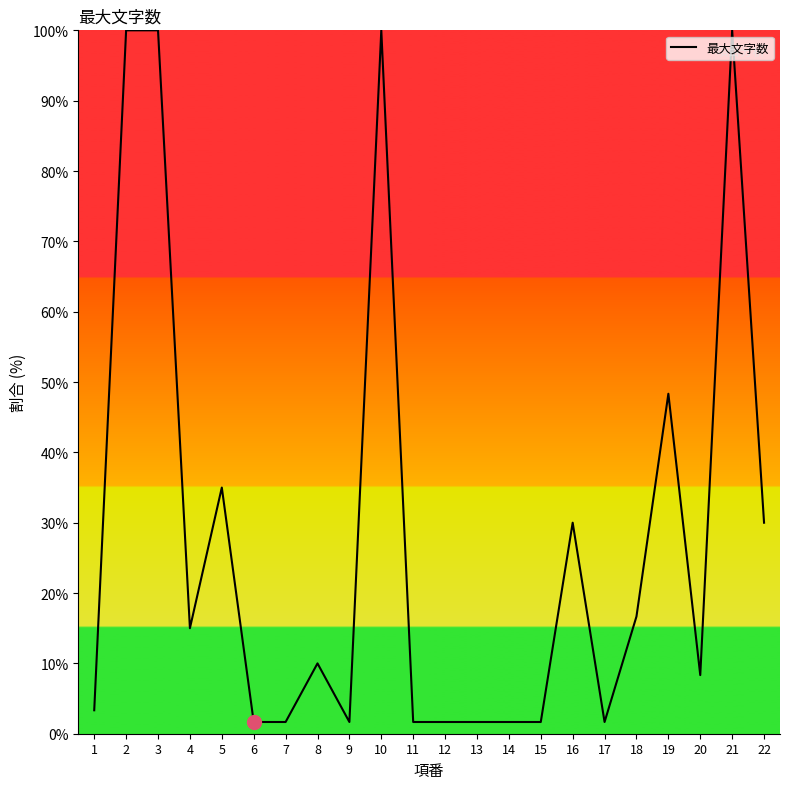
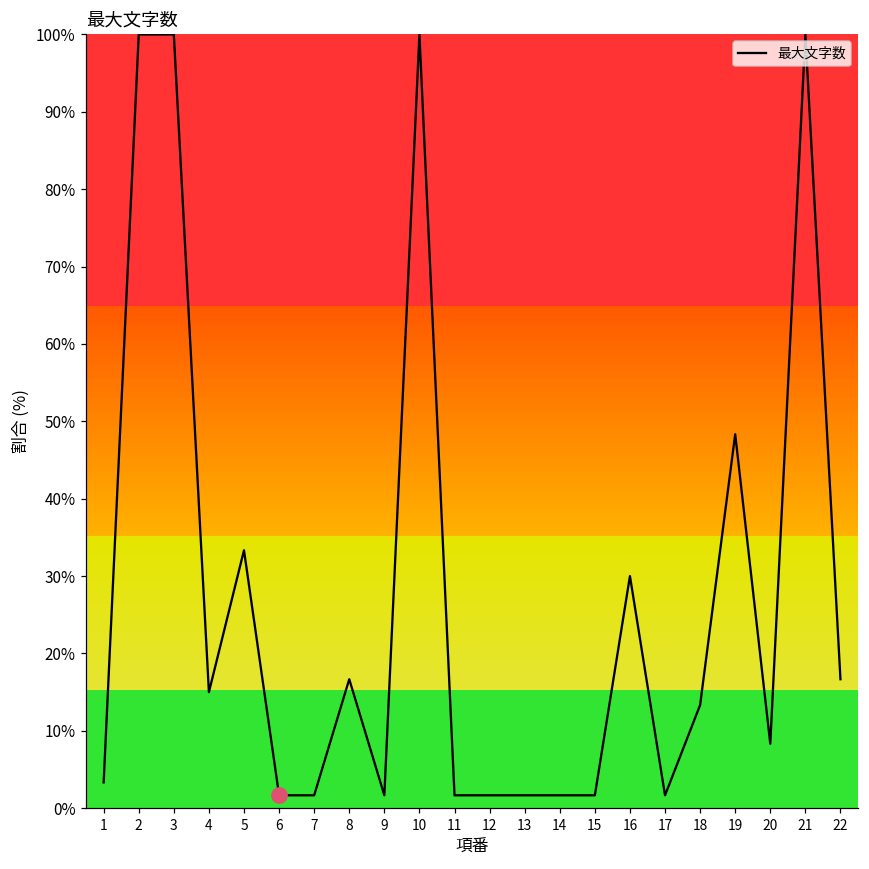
最大文字数, 5: 35% -> 33%
最大文字数, 8: 10% -> 17%
最大文字数, 18: 17% -> 13%
最大文字数, 22: 30% -> 17%
